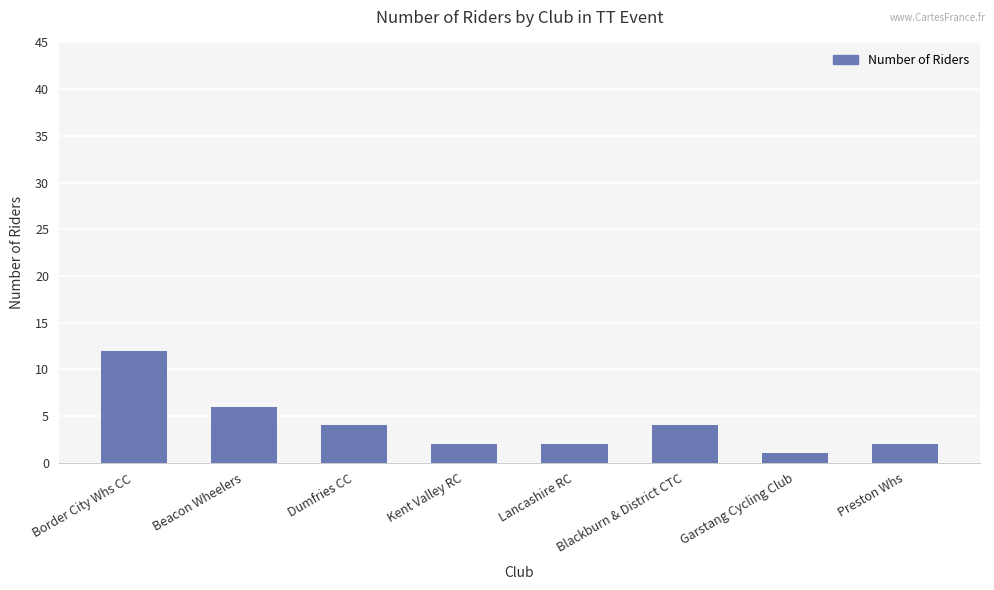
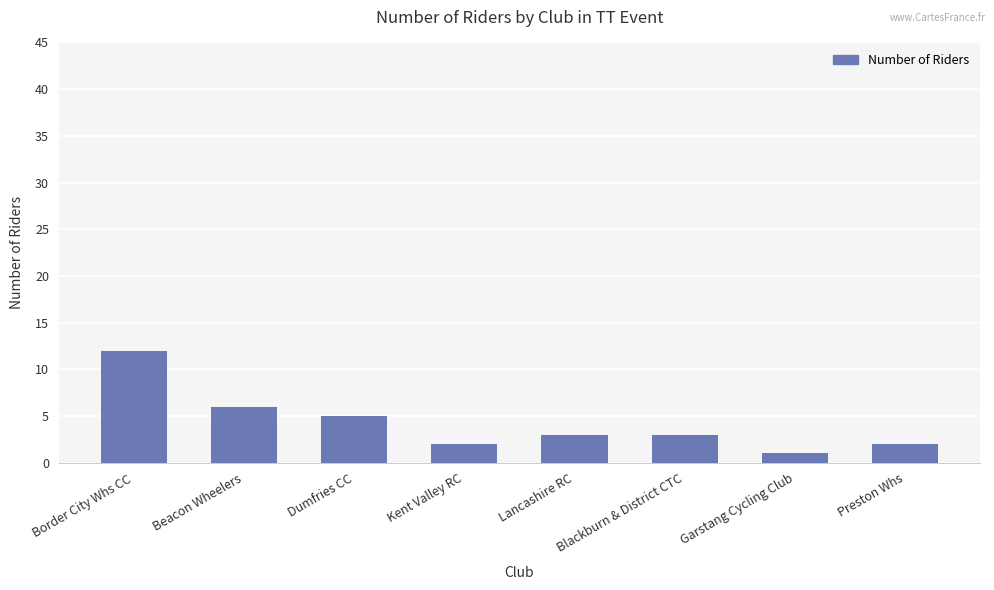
Dumfries CC: 4 -> 5
Lancashire RC: 2 -> 3
Blackburn & District CTC: 4 -> 3
